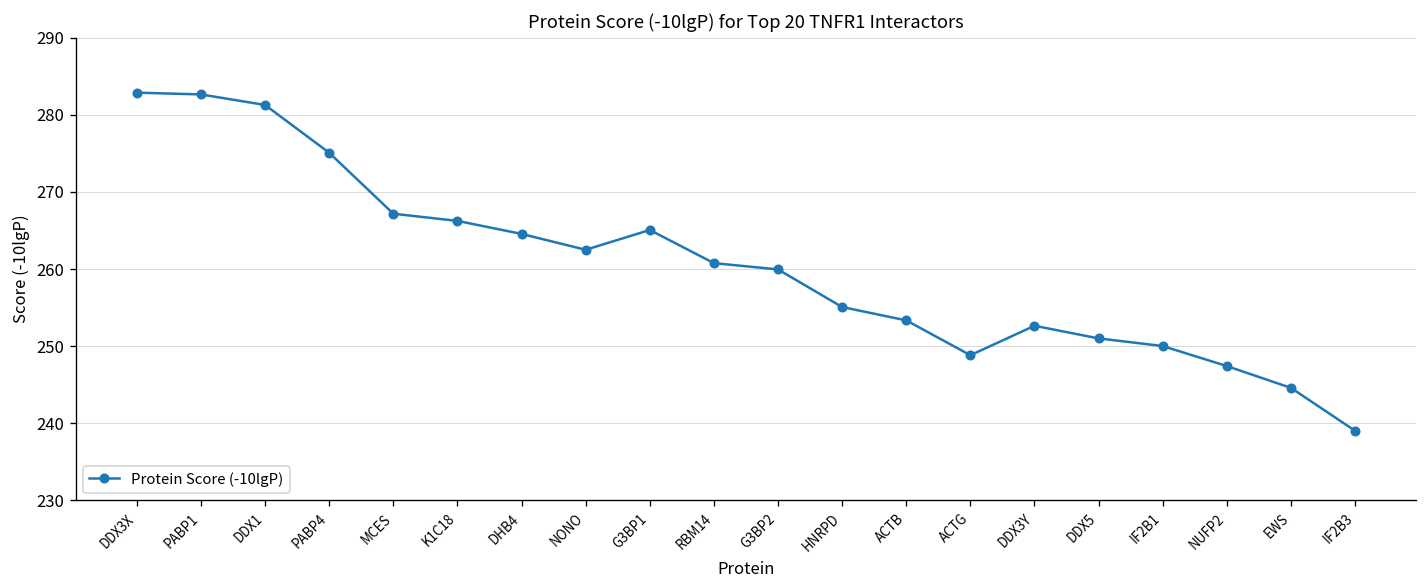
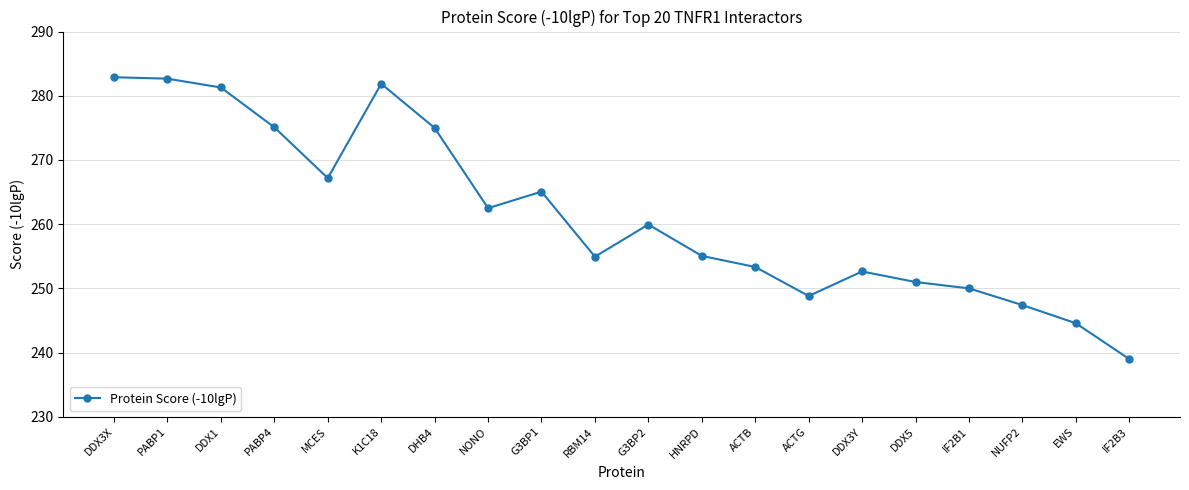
K1C18: 266 -> 282
DHB4: 265 -> 275
RBM14: 261 -> 255
